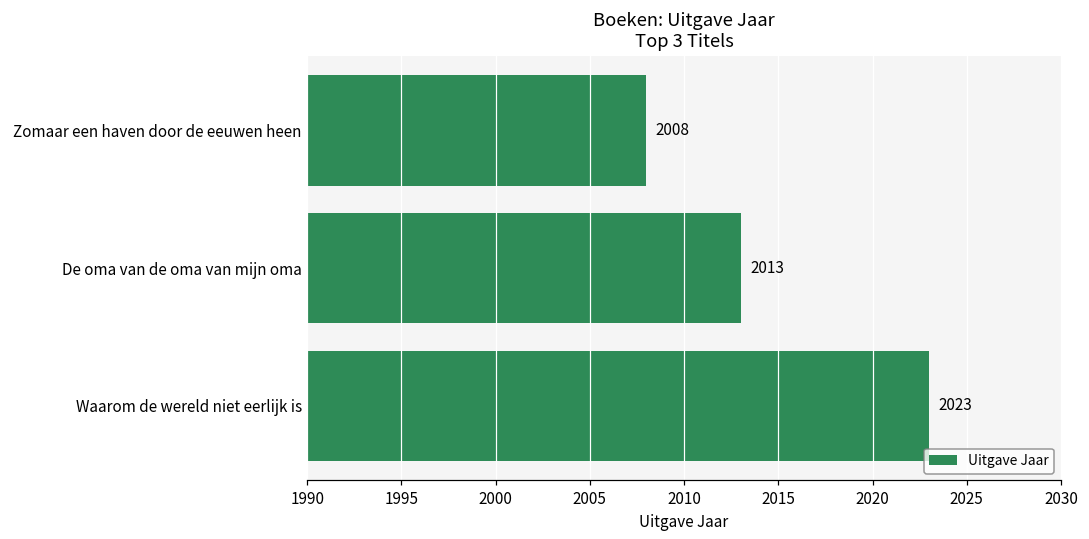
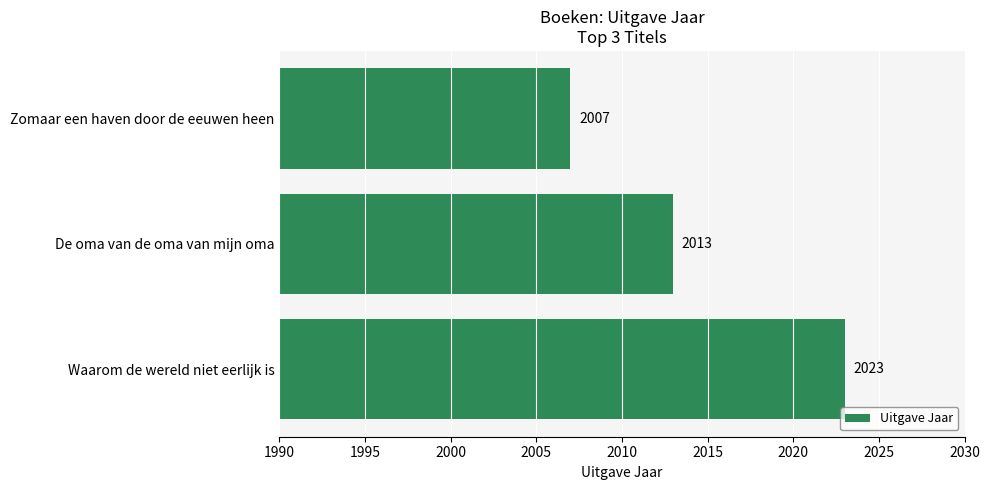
Zomaar een haven door de eeuwen heen: 2008 -> 2007
